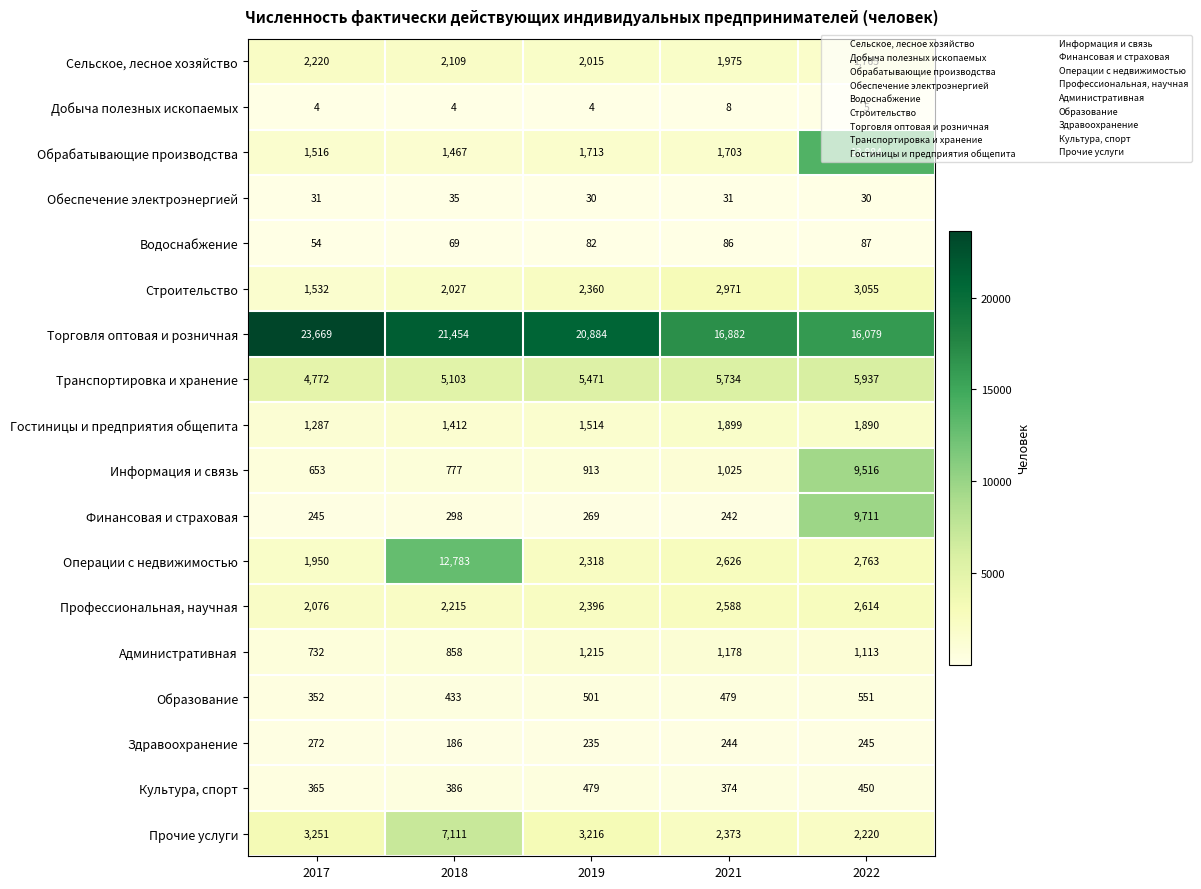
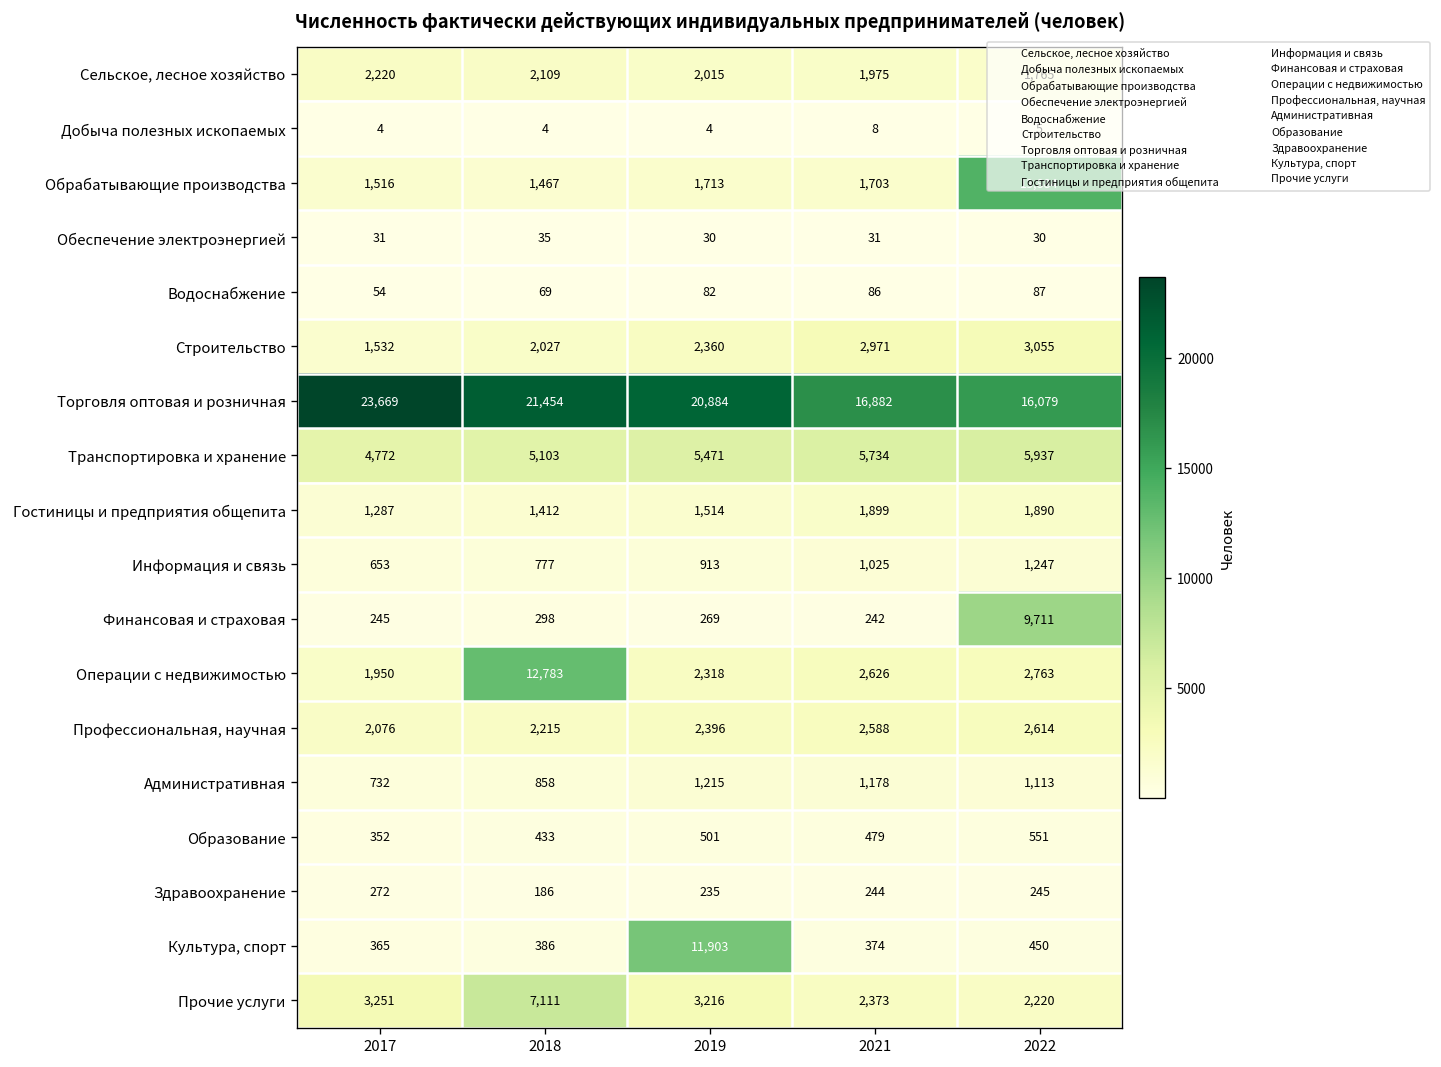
Информация и связь, 2022: 9,516 -> 1,247
Культура, спорт, 2019: 479 -> 11,903
